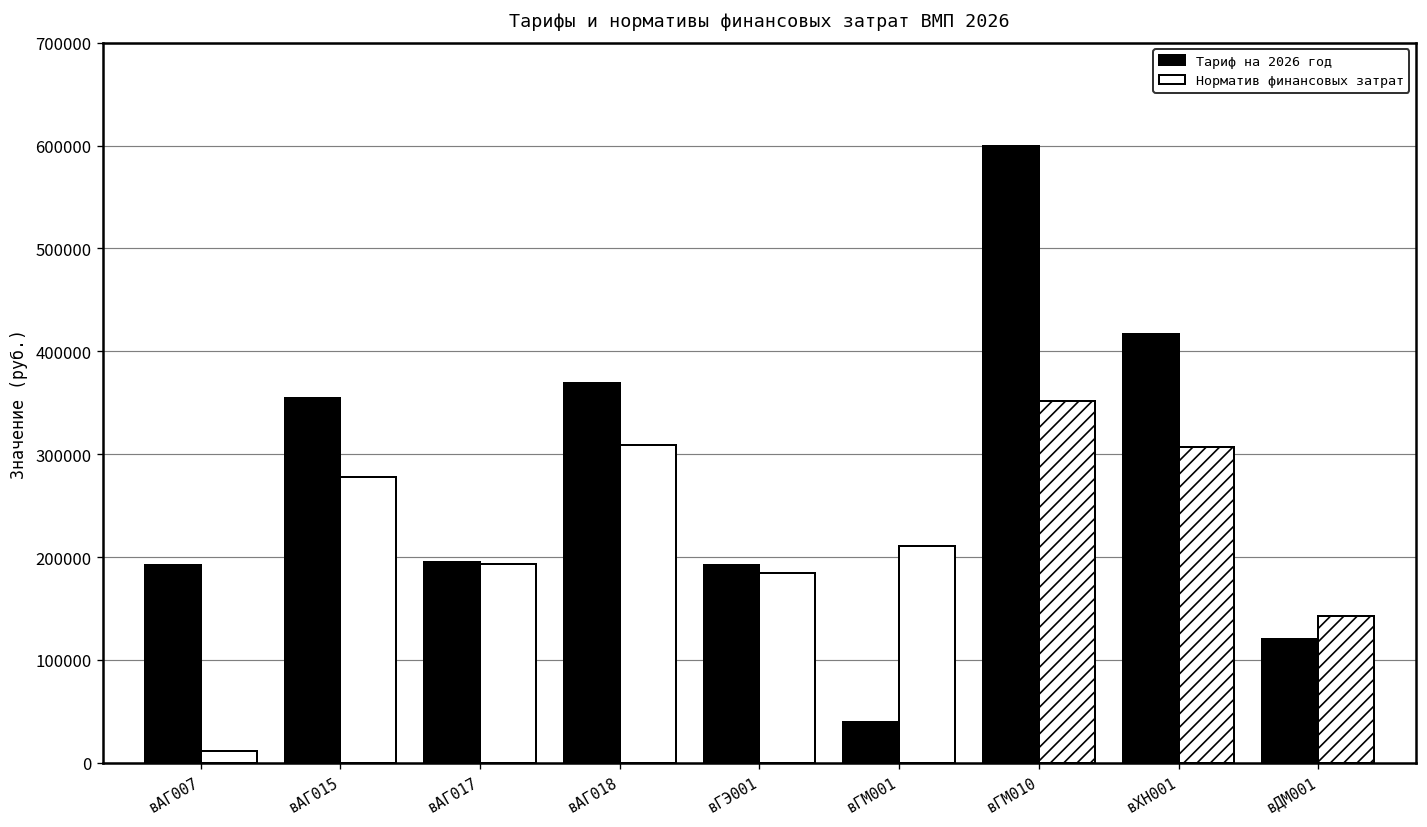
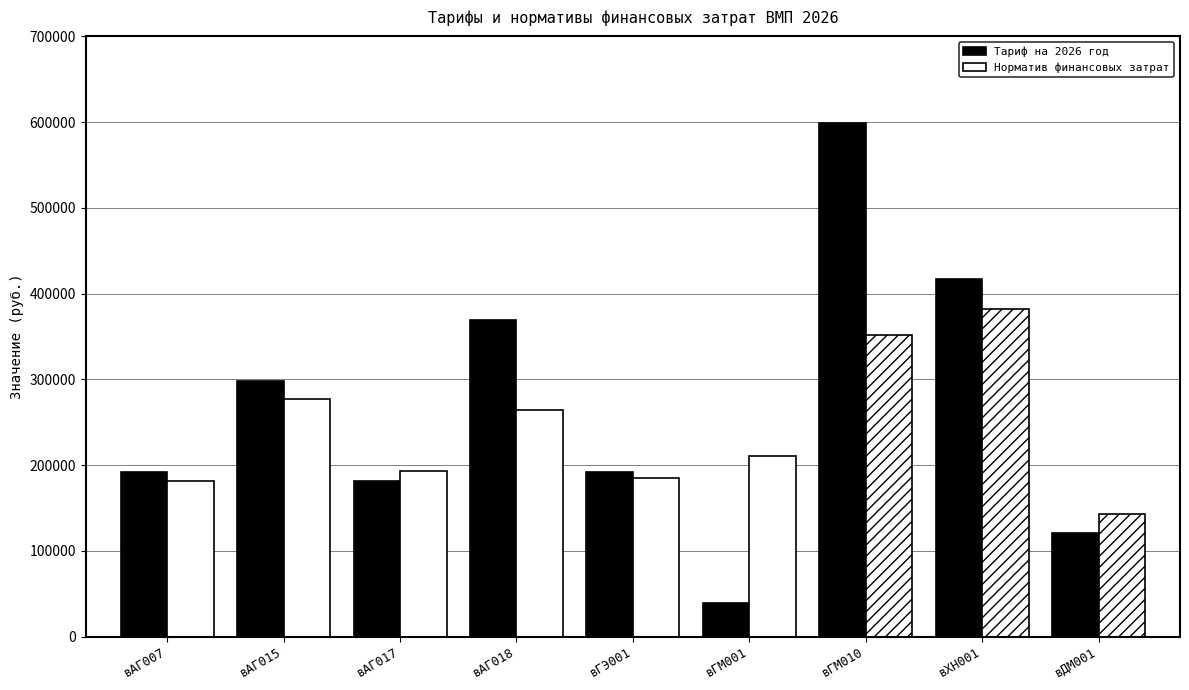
Норматив финансовых затрат, вАГ007: 10000 -> 180000
Тариф на 2026 год, вАГ015: 360000 -> 300000
Тариф на 2026 год, вАГ017: 200000 -> 180000
Норматив финансовых затрат, вАГ018: 310000 -> 260000
Норматив финансовых затрат, вХН001: 310000 -> 380000
